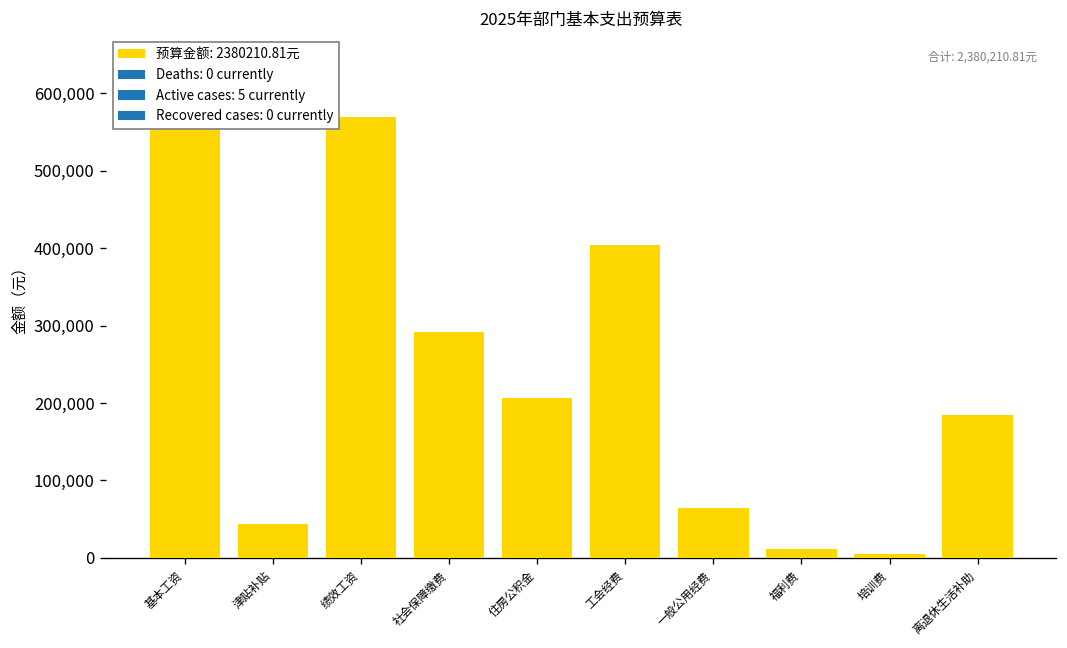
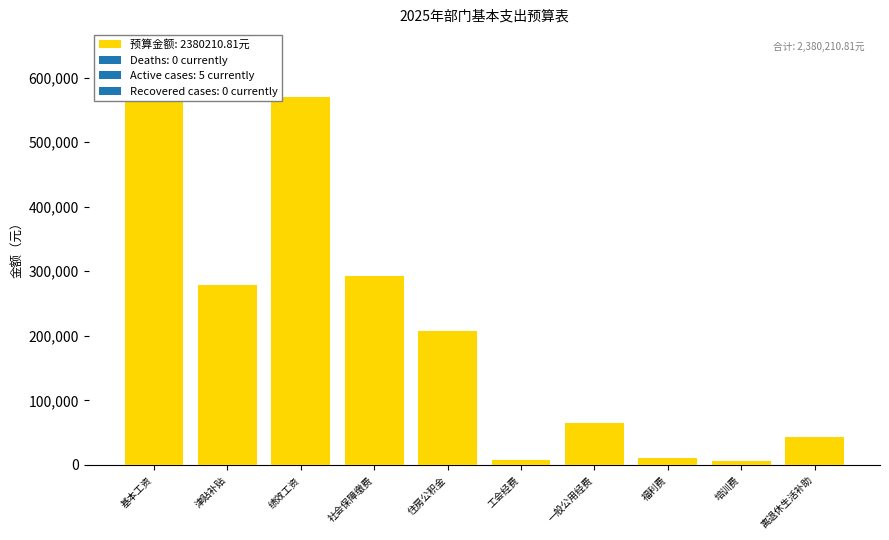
津贴补贴: 40,000 -> 280,000
工会经费: 400,000 -> 10,000
离退休生活补助: 180,000 -> 40,000
